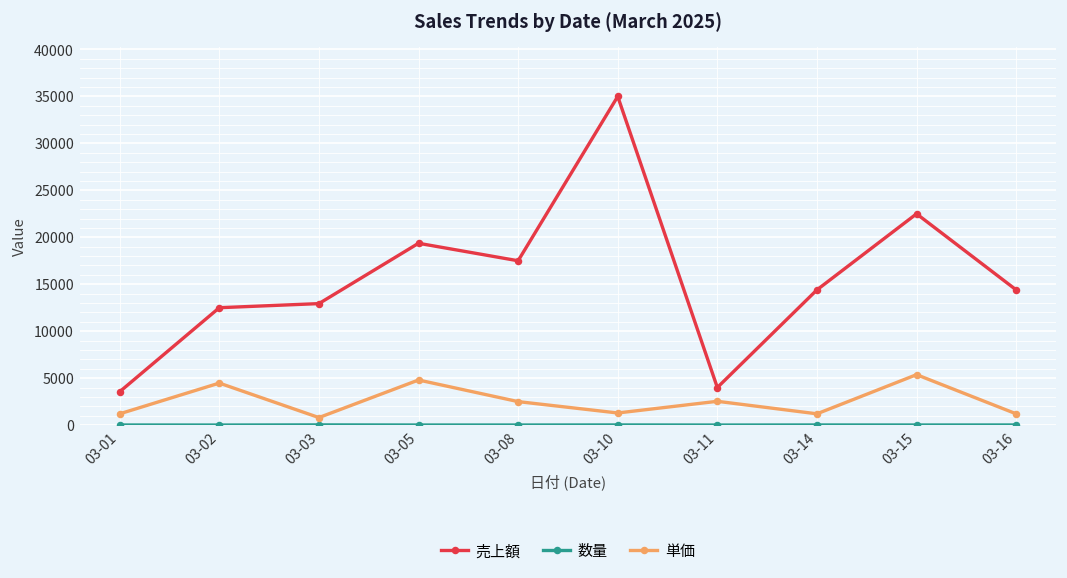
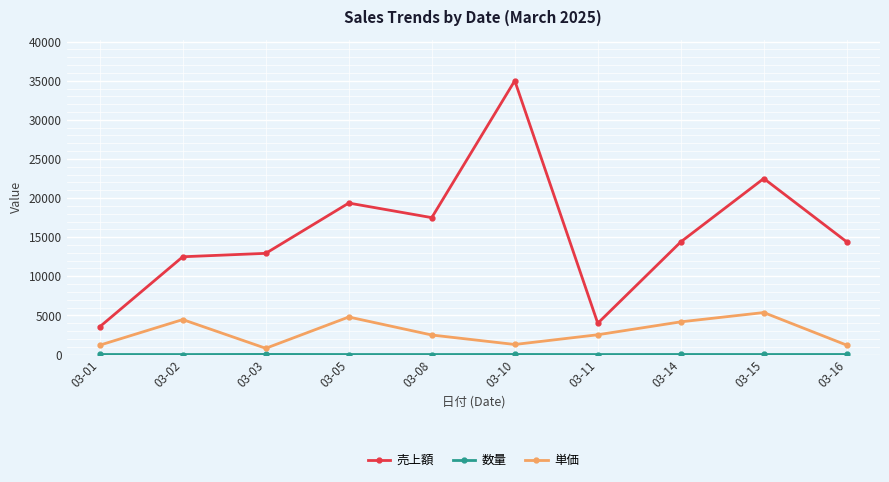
単価, 03-14: 1000 -> 4000
